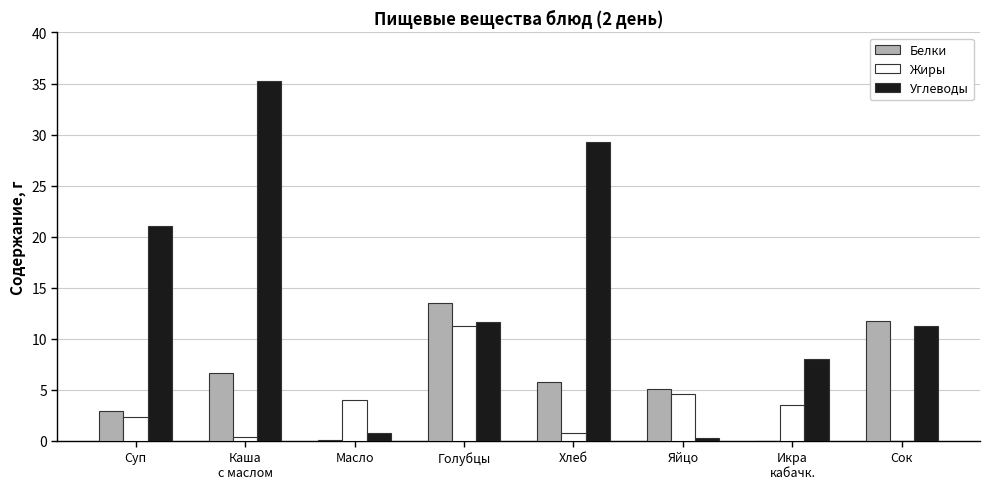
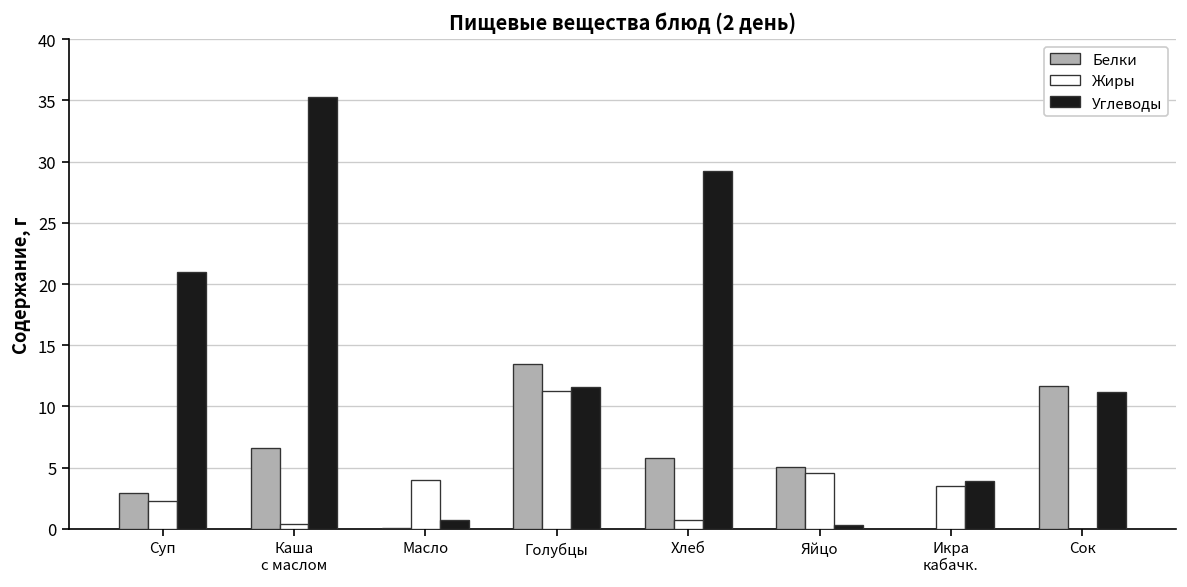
Углеводы, Икра кабачк.: 8.0 -> 3.9
